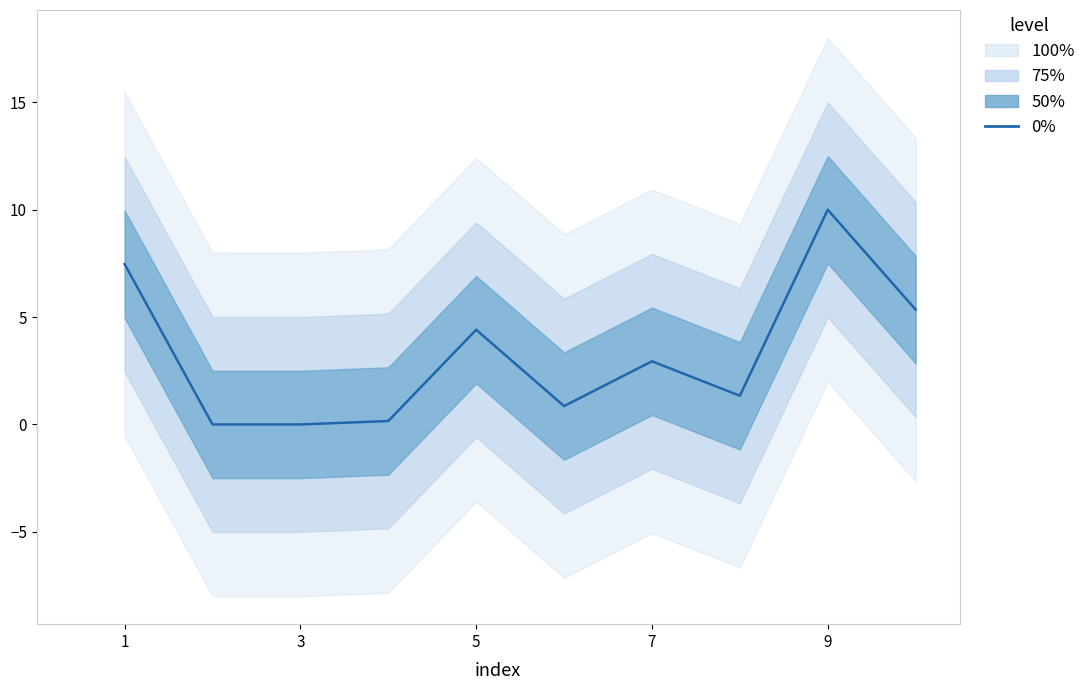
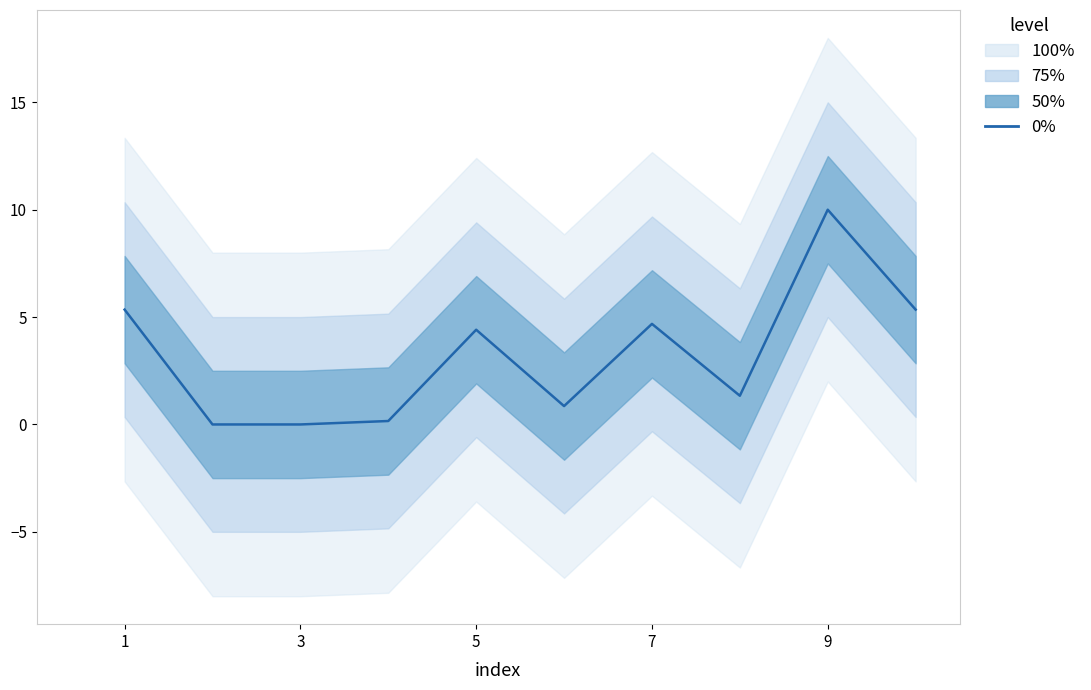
0%, 1: 7.5 -> 5.3
0%, 7: 2.9 -> 4.7
